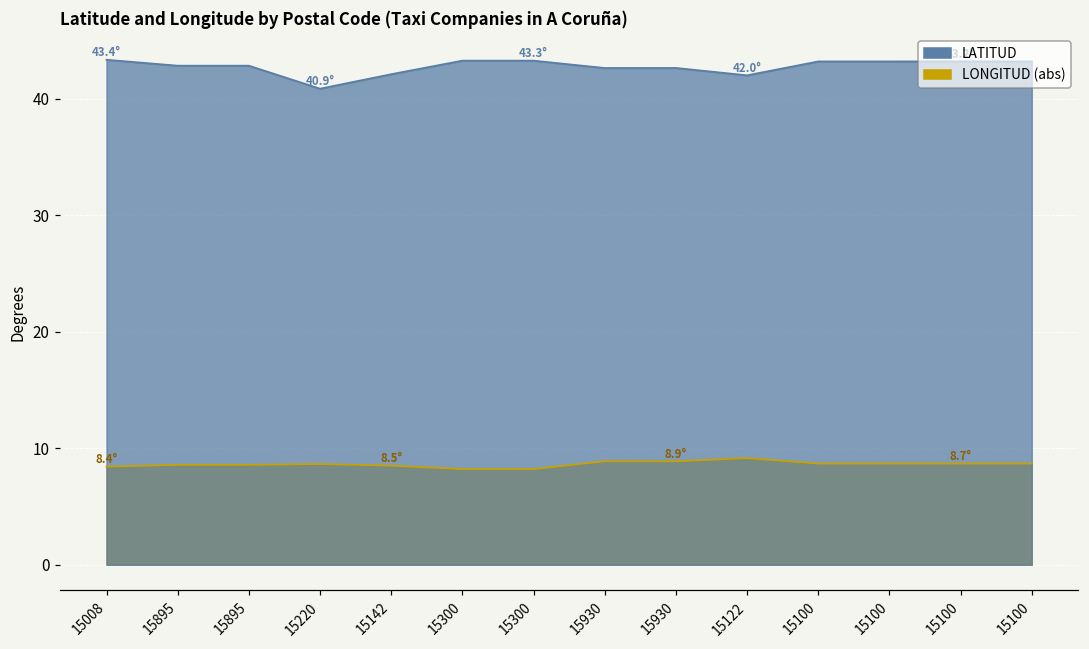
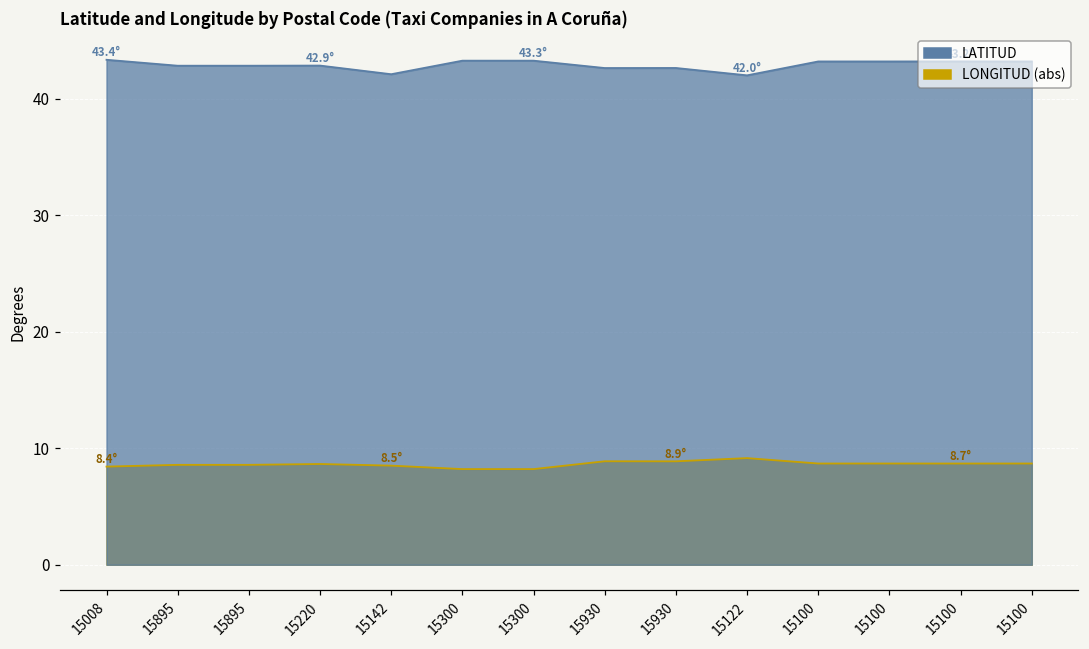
LATITUD, 15220: 40.9° -> 42.9°
